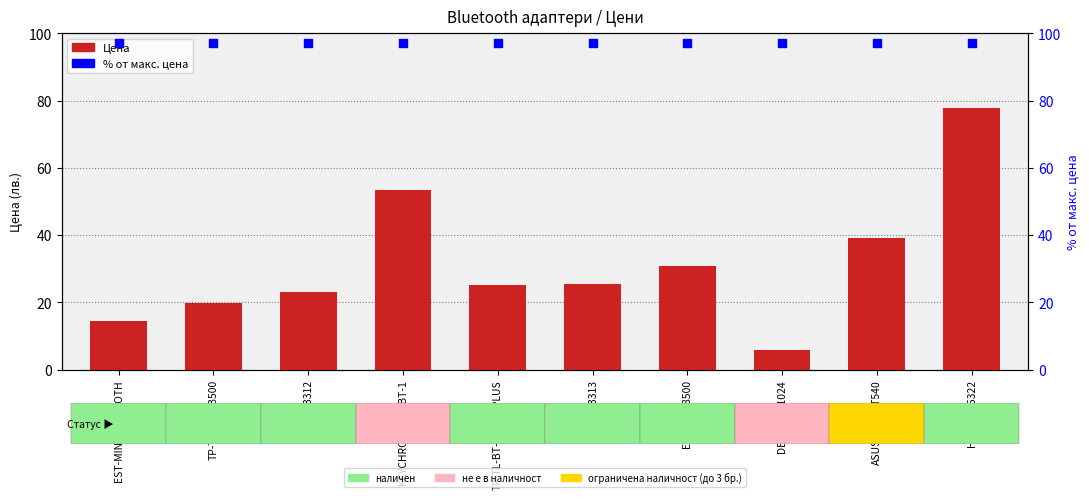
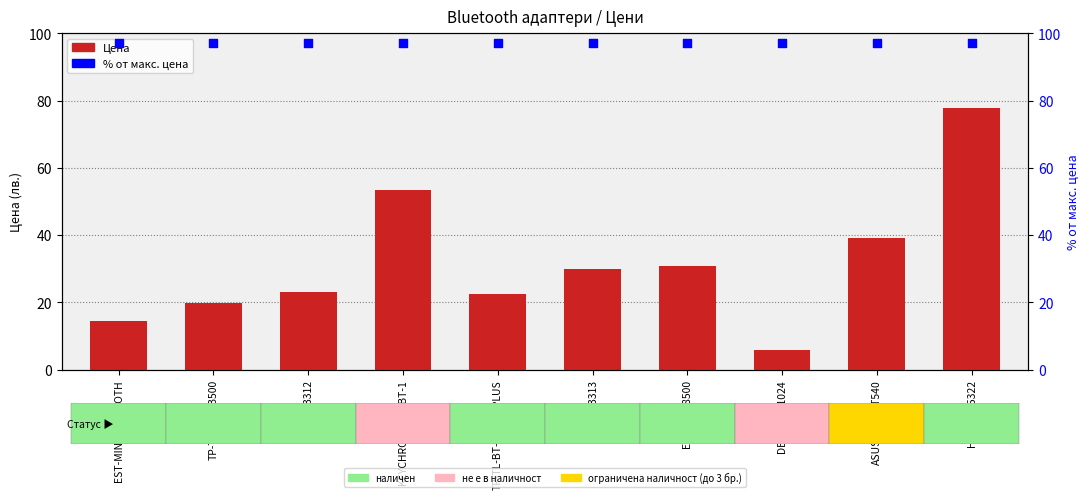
Цена, TP-TL-BT-UB500-PLUS: 25 -> 22
Цена, HAMA-53313: 25 -> 30
